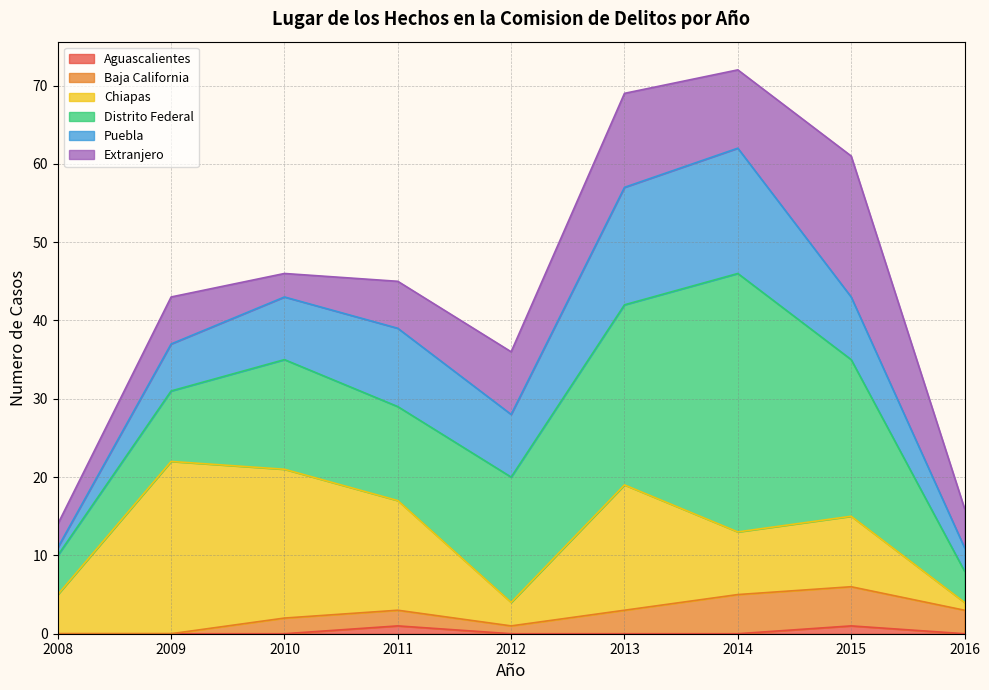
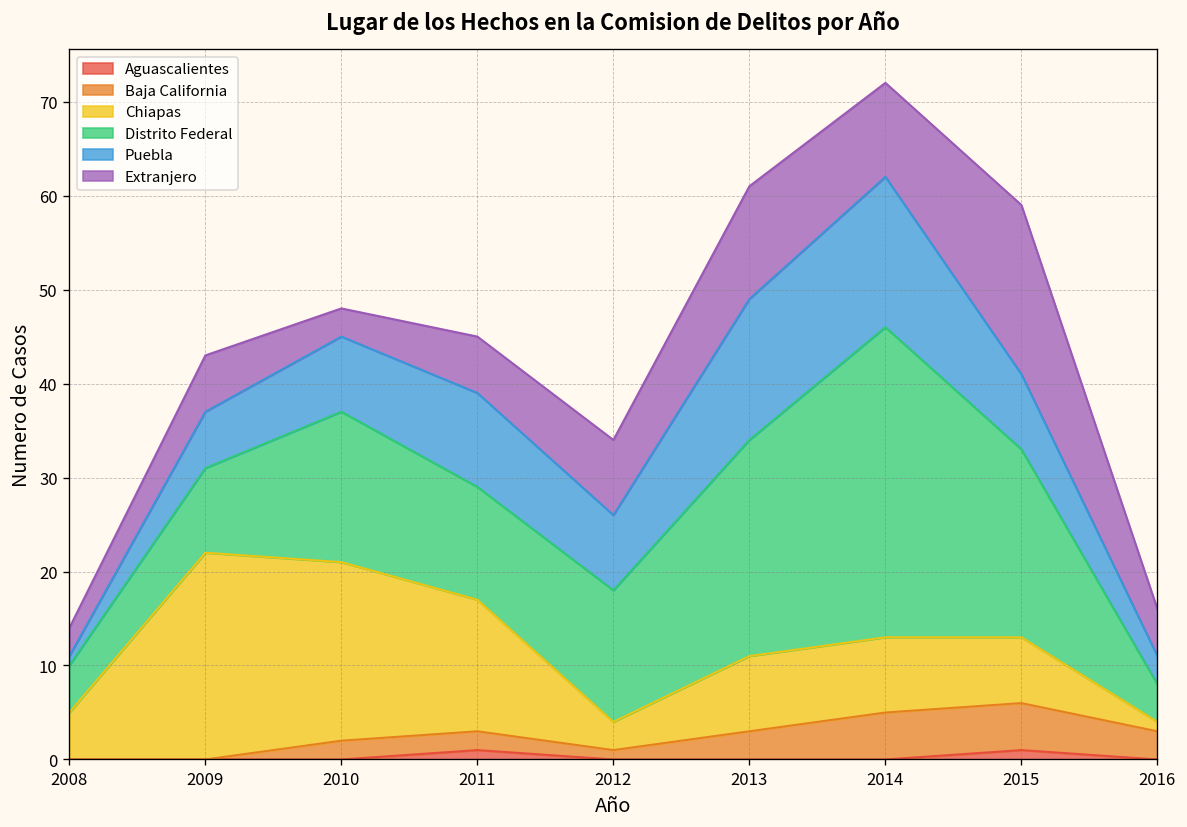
Distrito Federal, 2010: 14 -> 16
Distrito Federal, 2012: 16 -> 14
Chiapas, 2013: 16 -> 8
Chiapas, 2015: 9 -> 7
